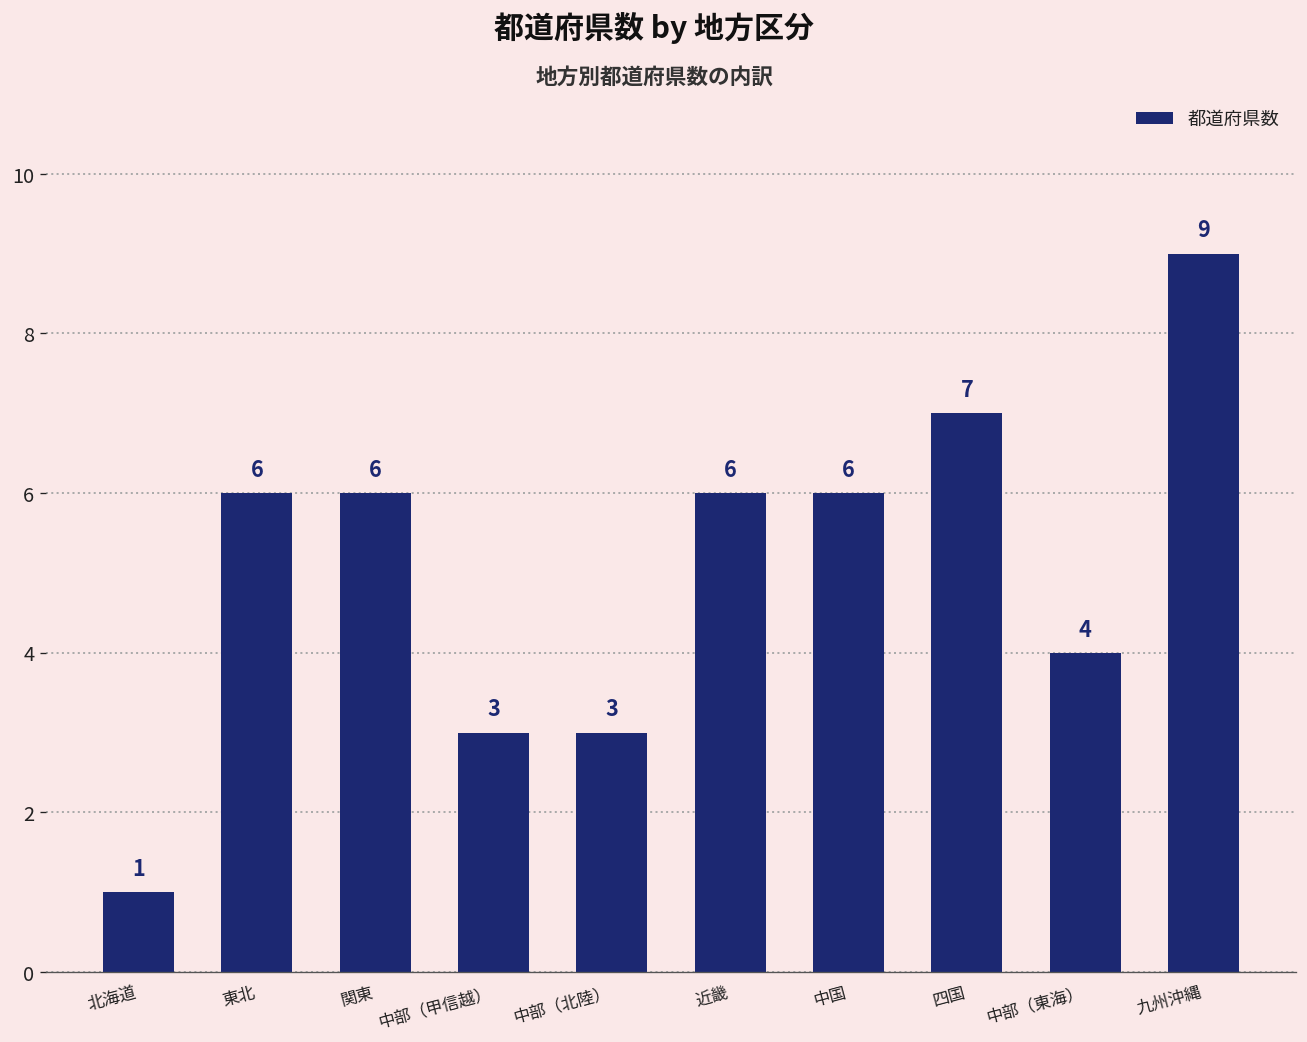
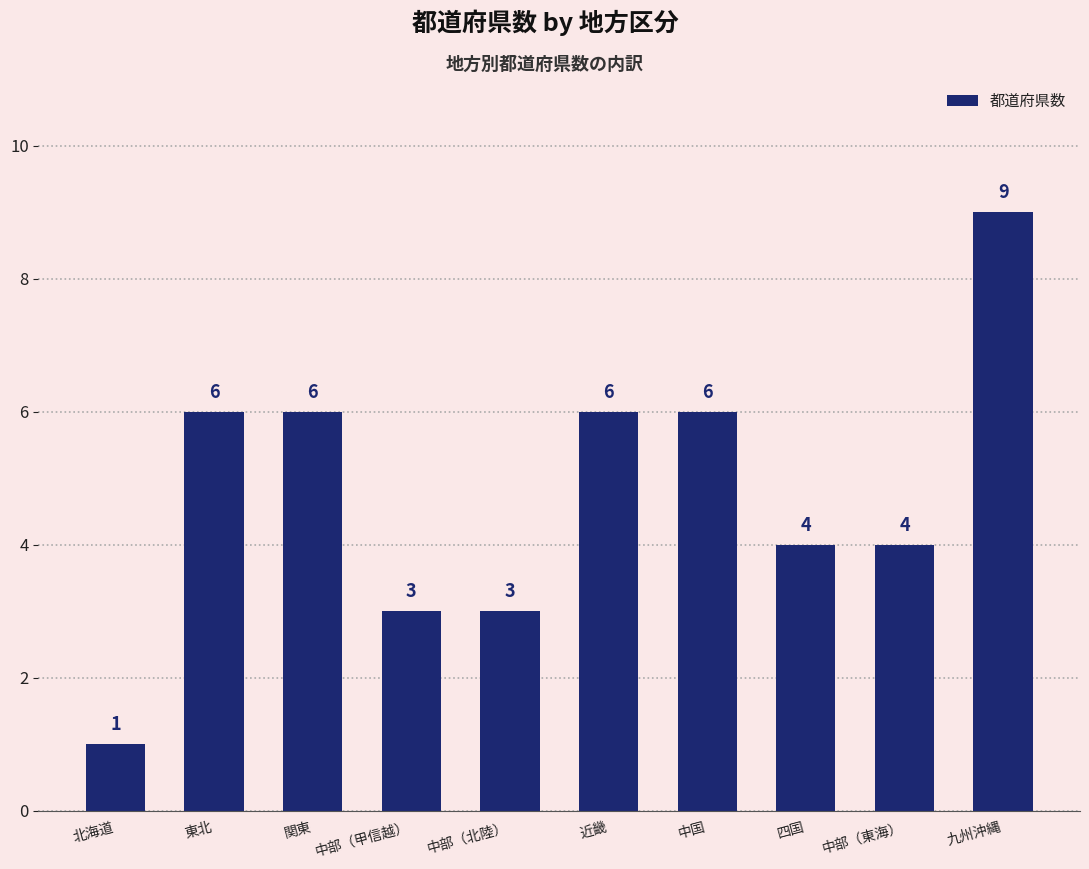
四国: 7 -> 4
